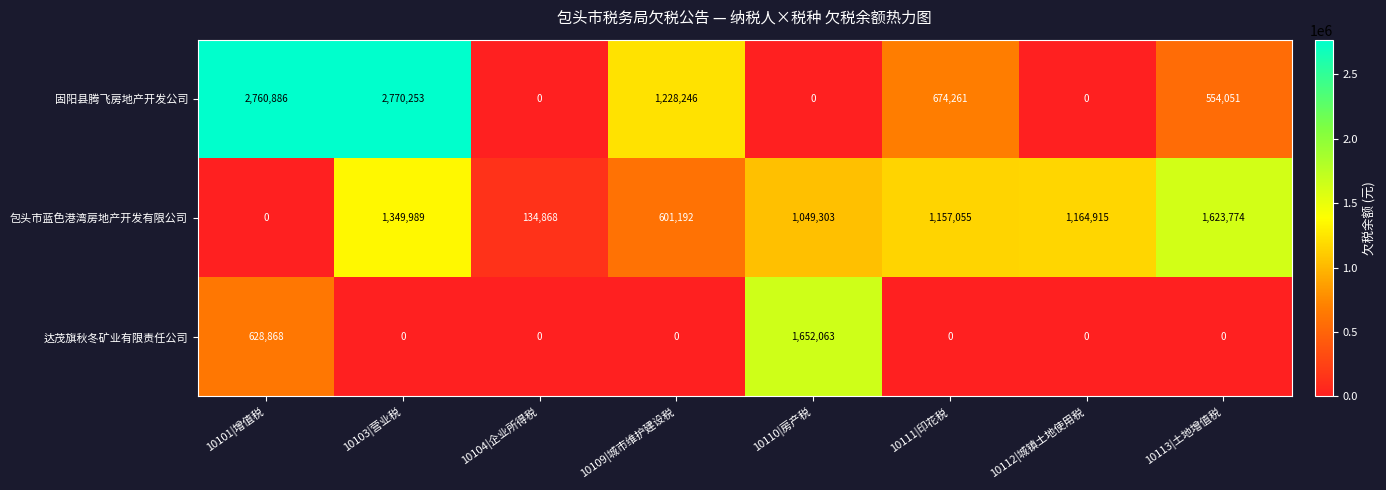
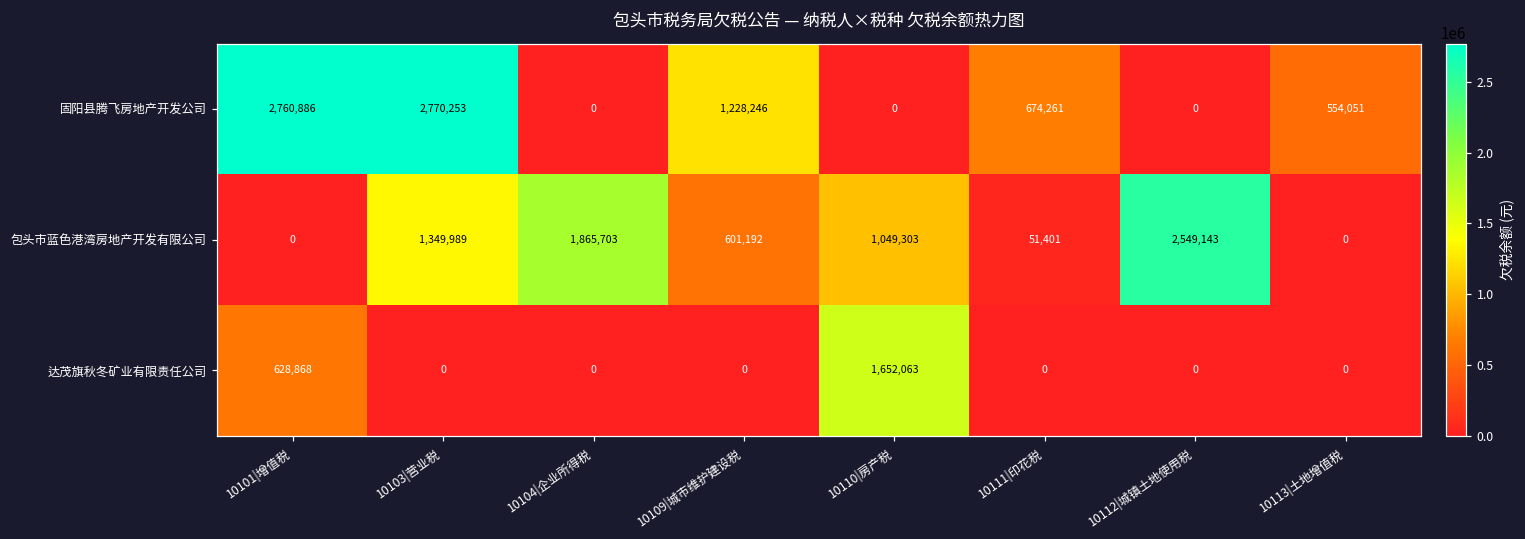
包头市蓝色港湾房地产开发有限公司, 10104|企业所得税: 134,868 -> 1,865,703
包头市蓝色港湾房地产开发有限公司, 10111|印花税: 1,157,055 -> 51,401
包头市蓝色港湾房地产开发有限公司, 10112|城镇土地使用税: 1,164,915 -> 2,549,143
包头市蓝色港湾房地产开发有限公司, 10113|土地增值税: 1,623,774 -> 0
